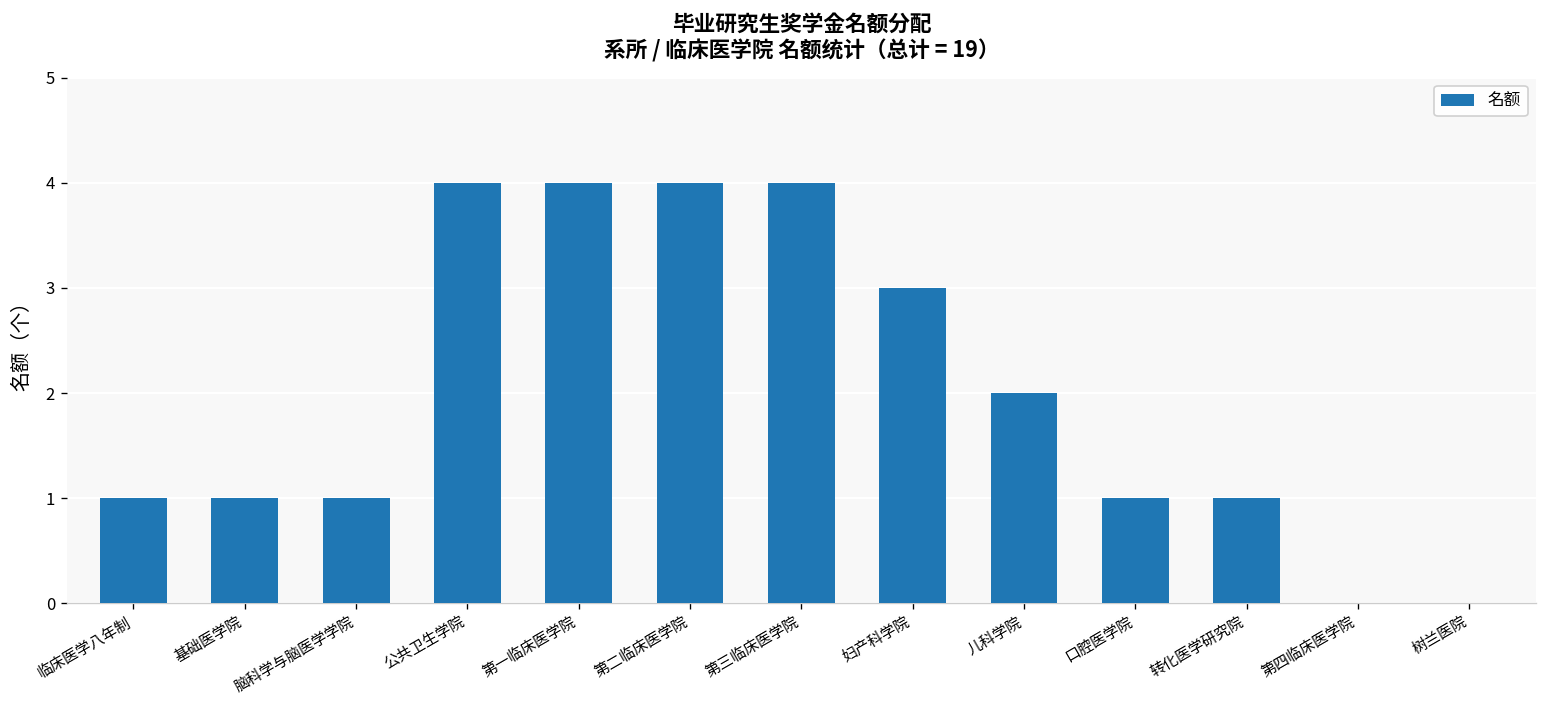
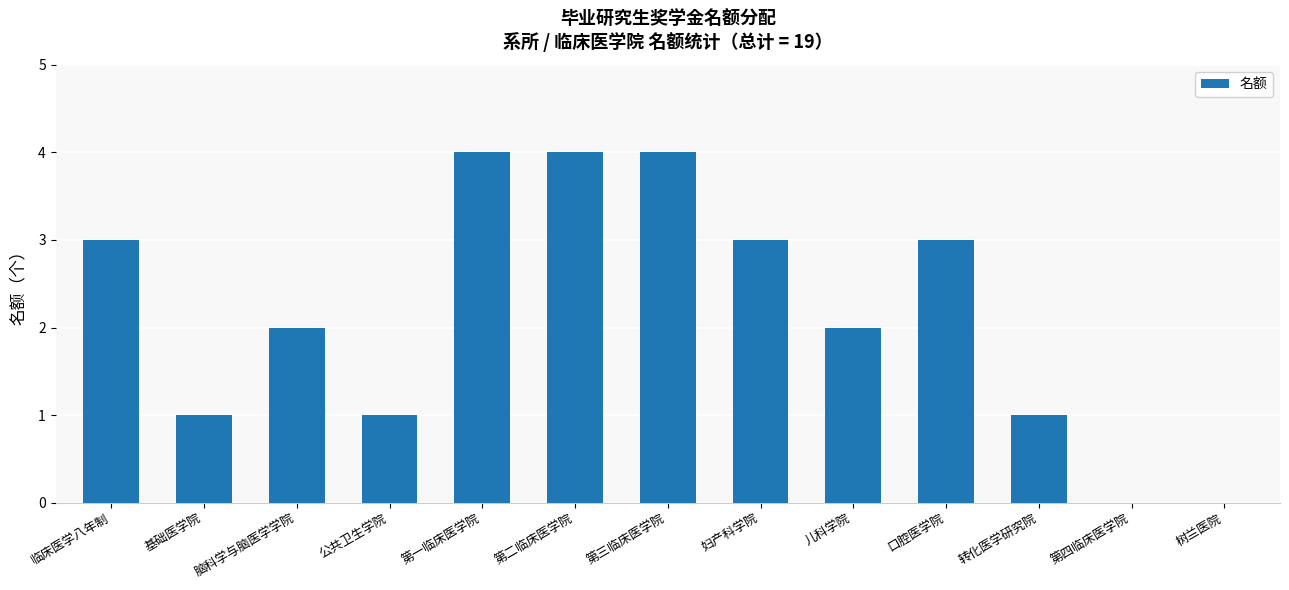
临床医学八年制: 1 -> 3
脑科学与脑医学学院: 1 -> 2
公共卫生学院: 4 -> 1
口腔医学院: 1 -> 3
